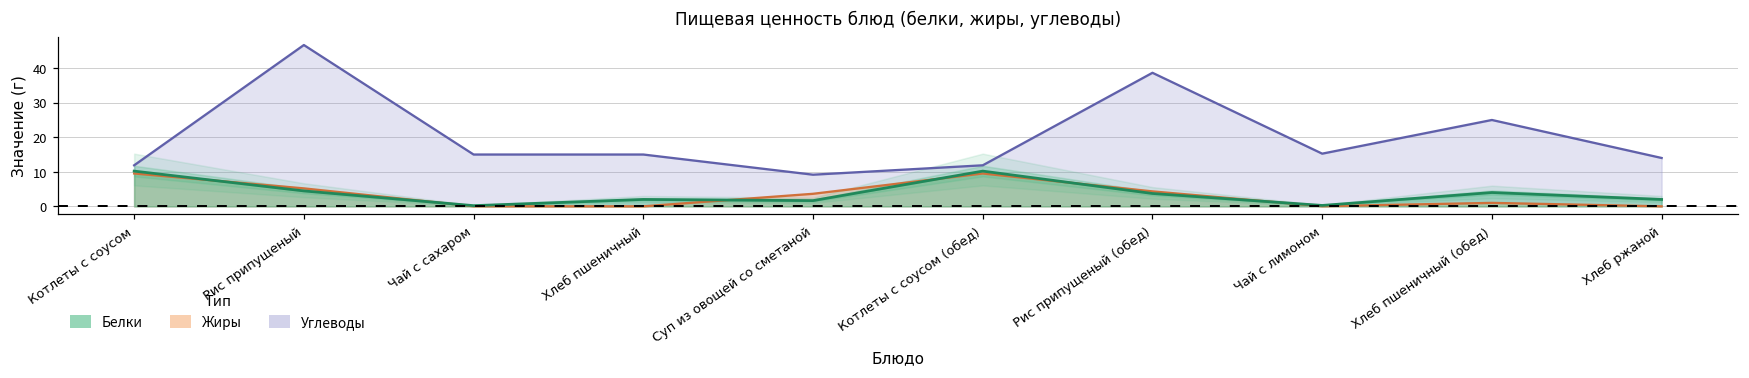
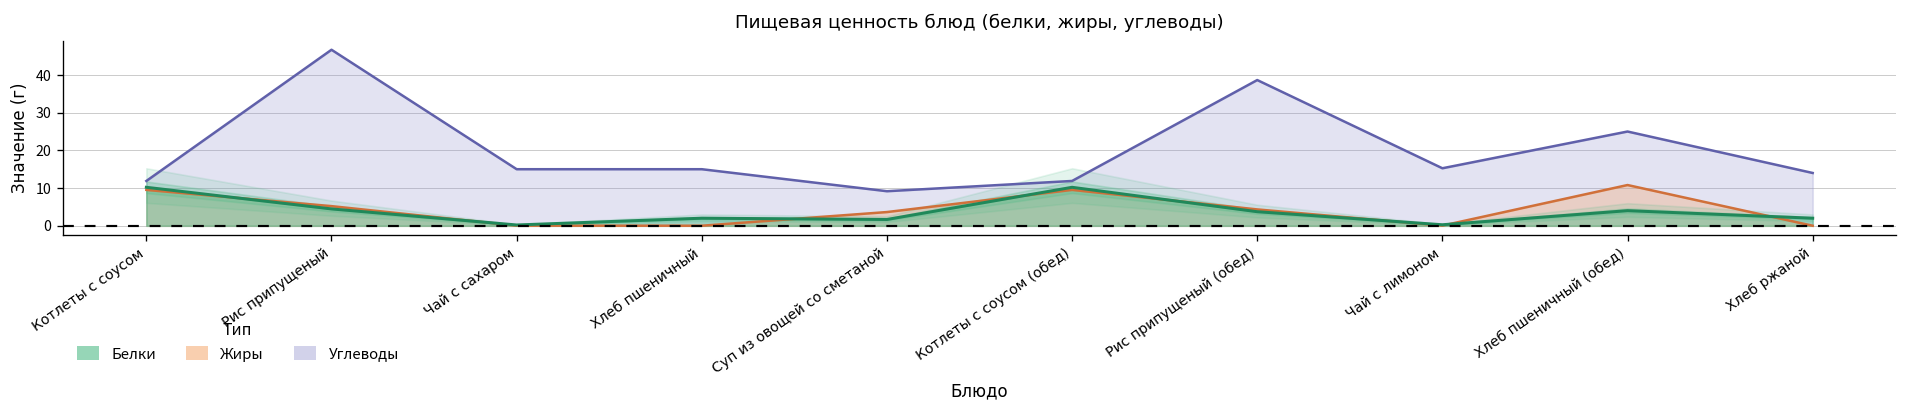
Жиры, Хлеб пшеничный (обед): 1 -> 11
